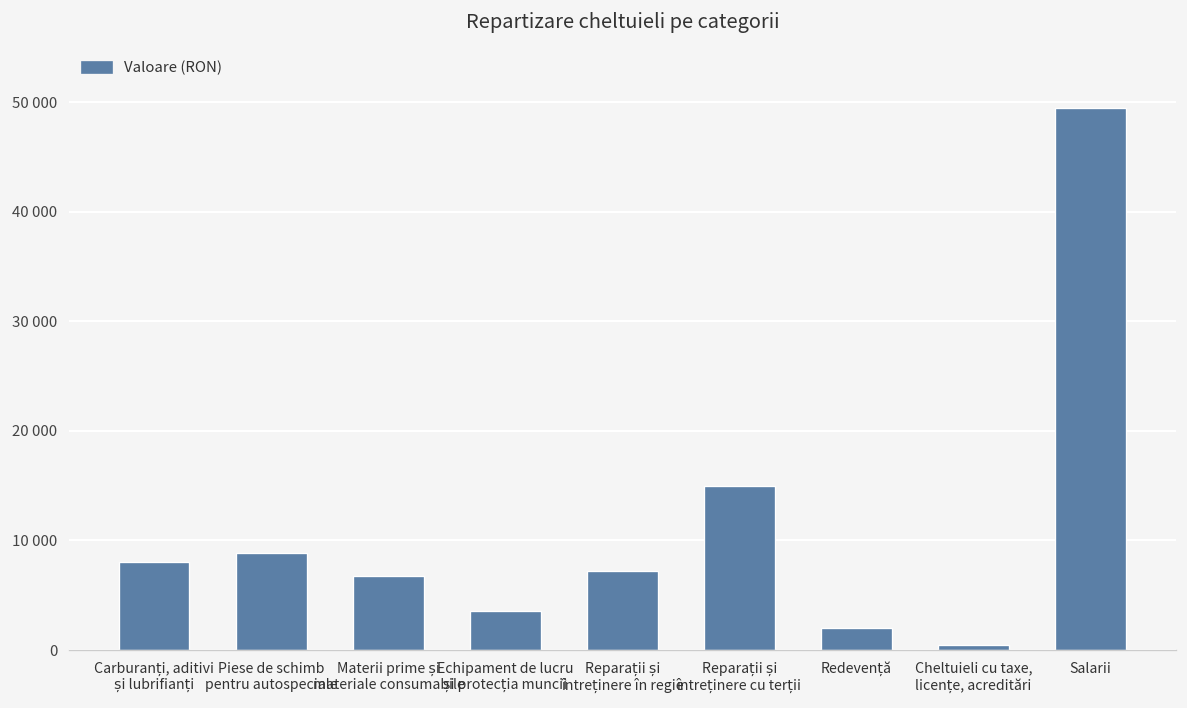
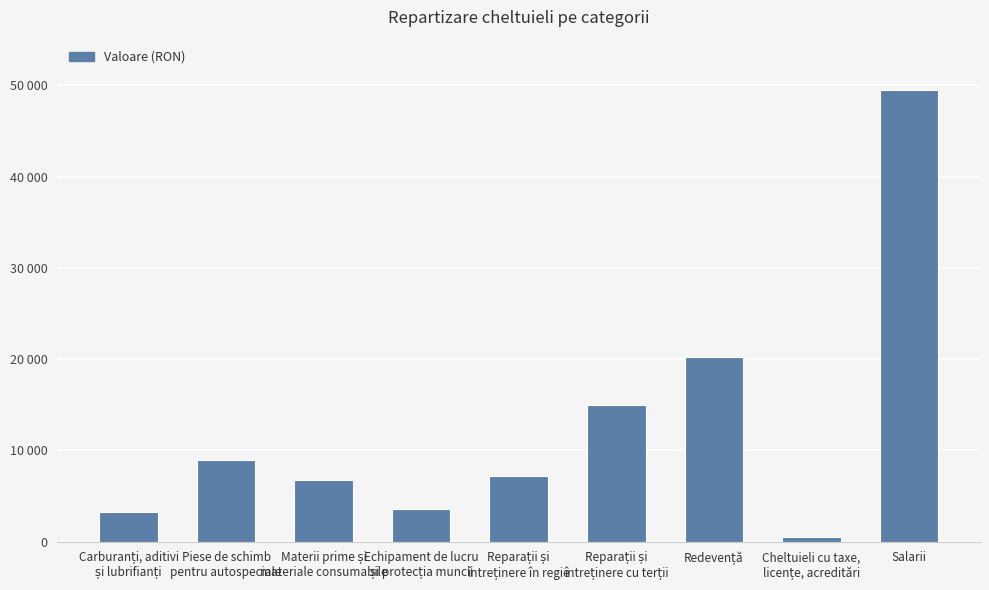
Carburanți, aditivi și lubrifianți: 8000 -> 3000
Redevență: 2000 -> 20000
